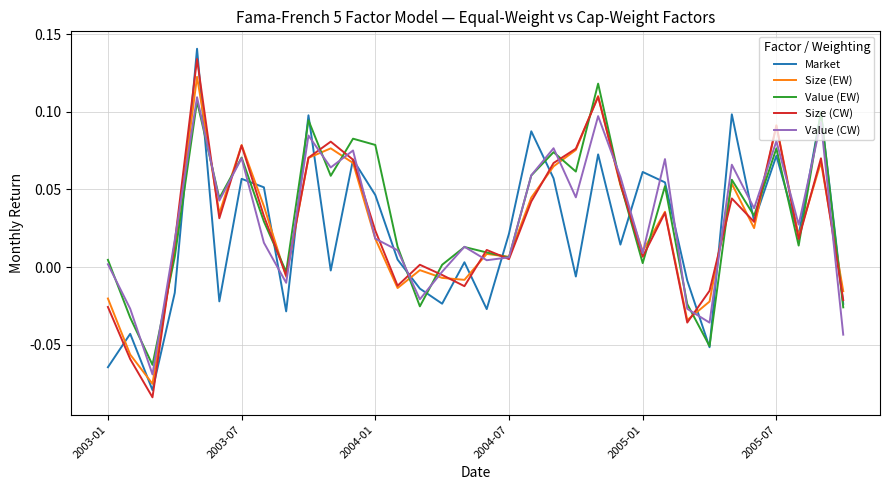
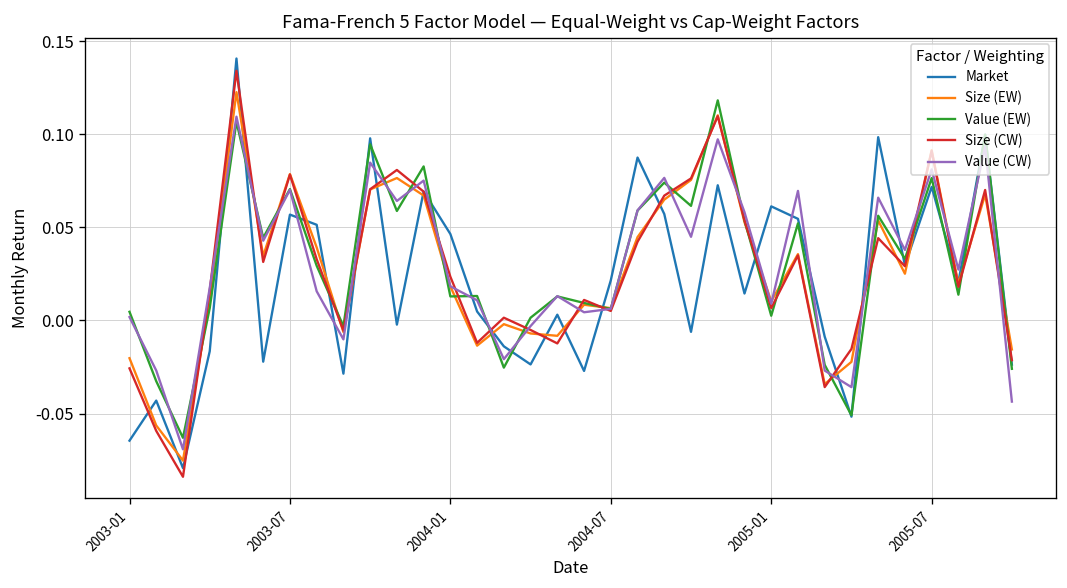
Value (EW), 2004-01: 0.079 -> 0.013
